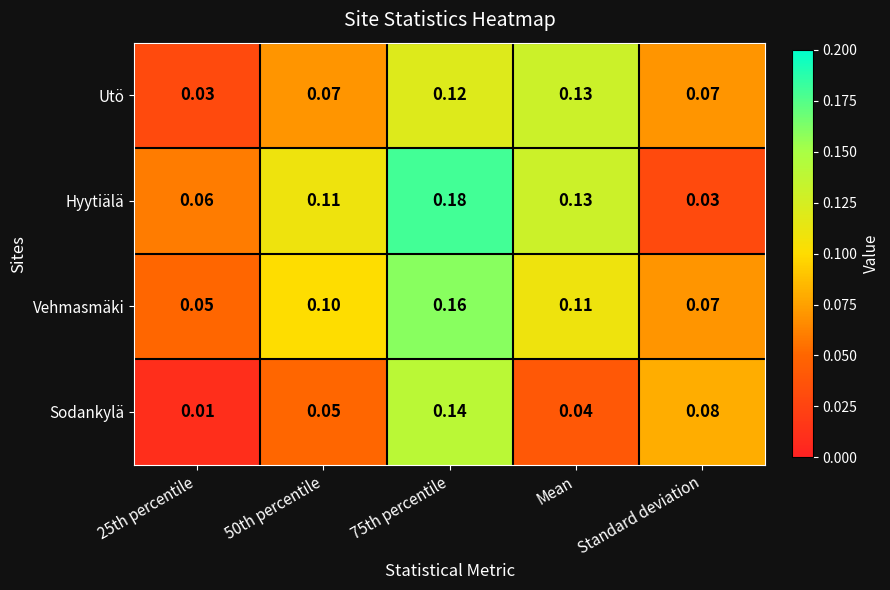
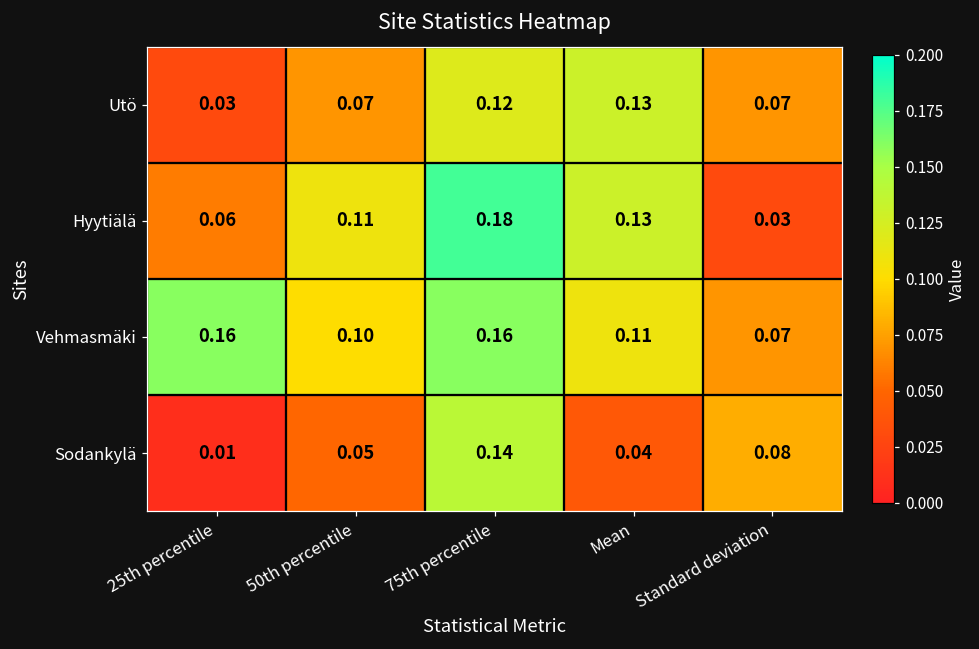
Vehmasmäki, 25th percentile: 0.05 -> 0.16
